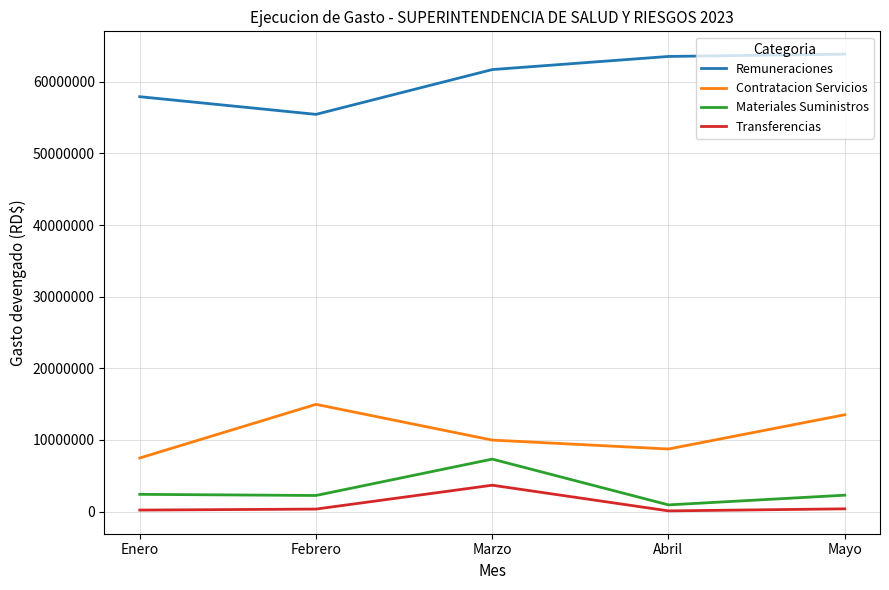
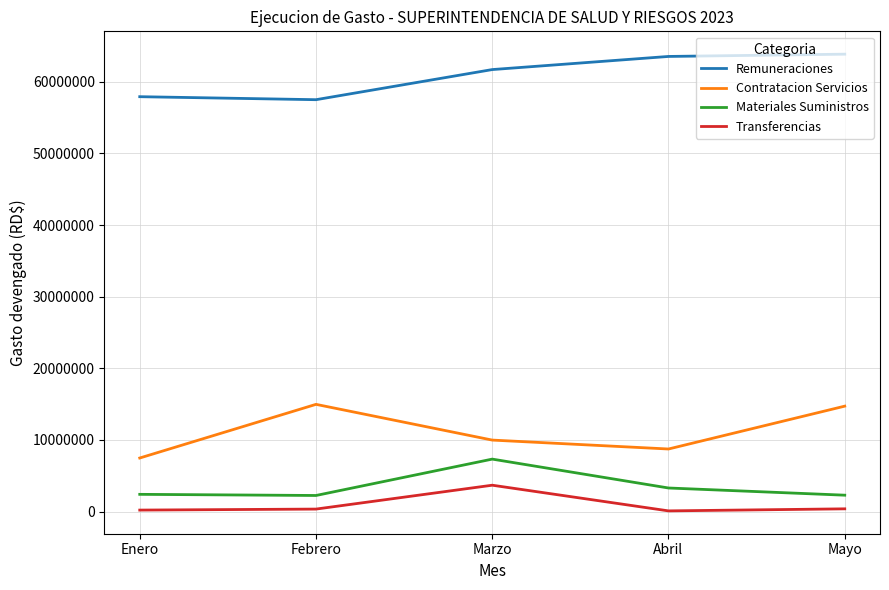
Remuneraciones, Febrero: 55000000 -> 57000000
Materiales Suministros, Abril: 1000000 -> 3000000
Contratacion Servicios, Mayo: 14000000 -> 15000000
